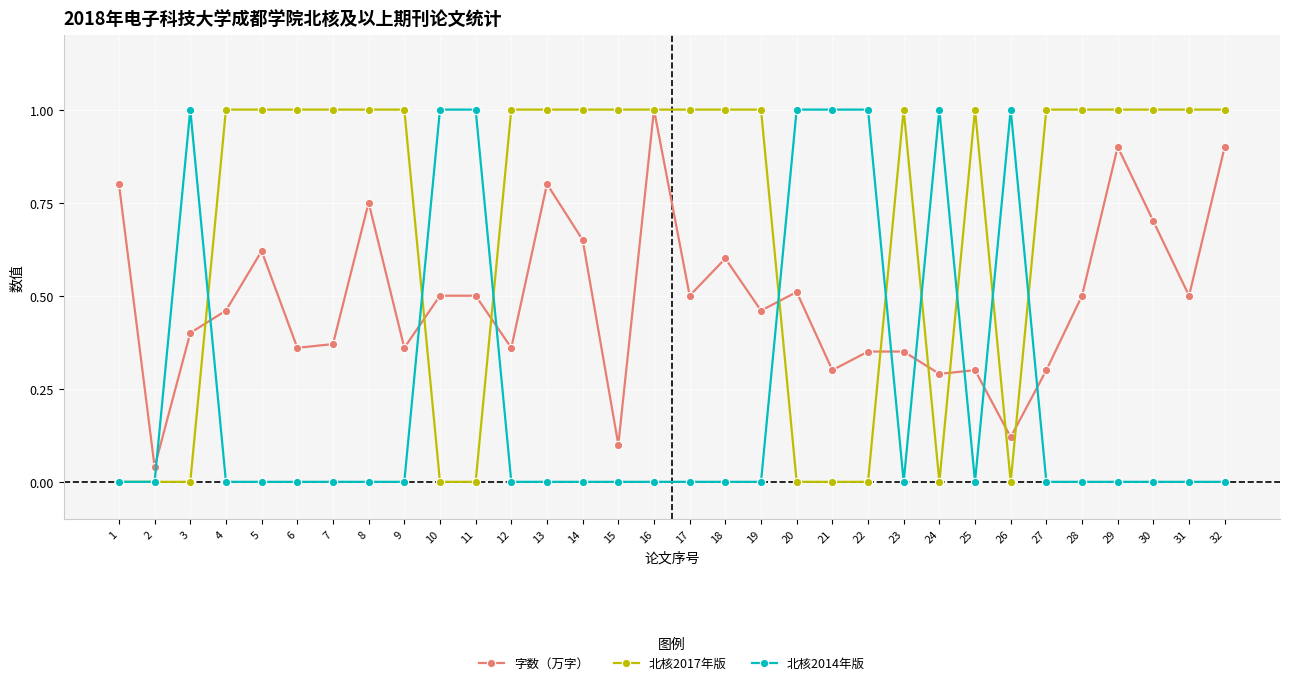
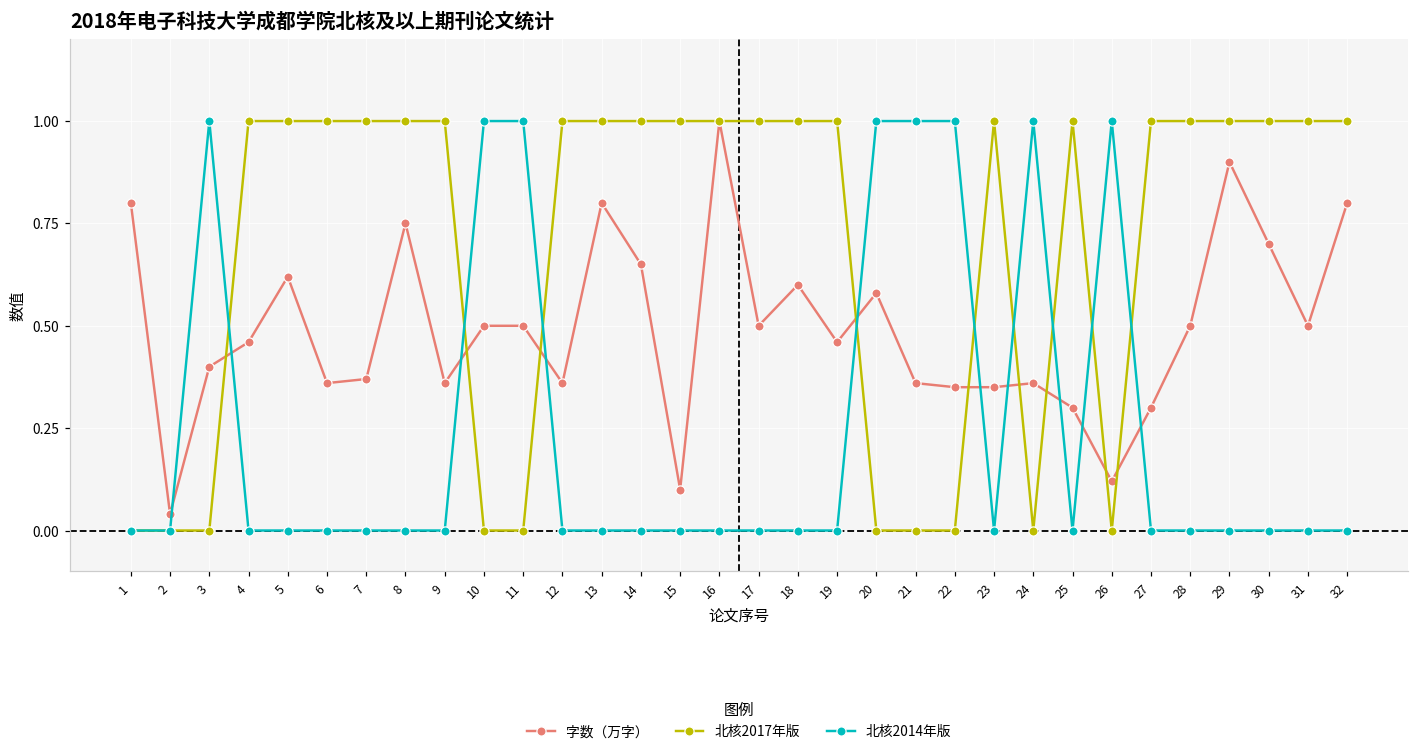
字数（万字）, 20: 0.51 -> 0.58
字数（万字）, 21: 0.30 -> 0.36
字数（万字）, 24: 0.29 -> 0.36
字数（万字）, 32: 0.9 -> 0.8
